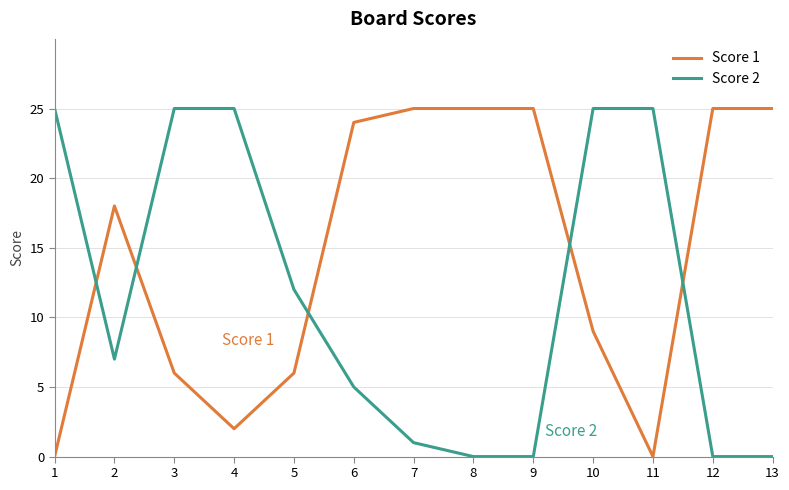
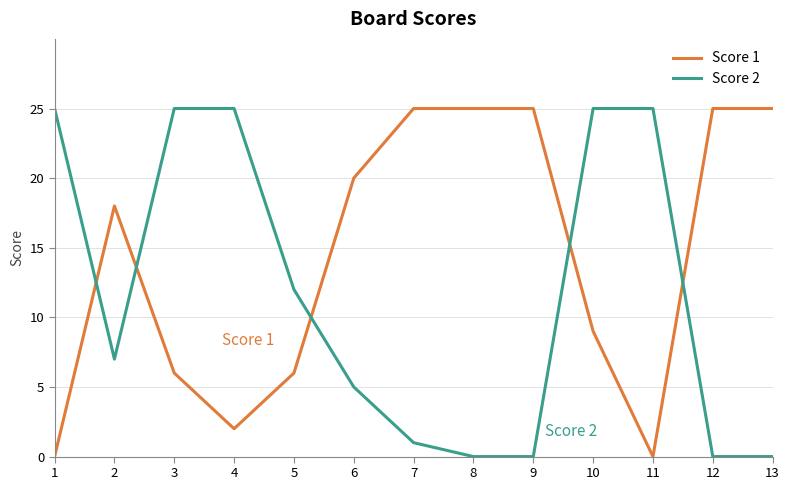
Score 1, 6: 24 -> 20
